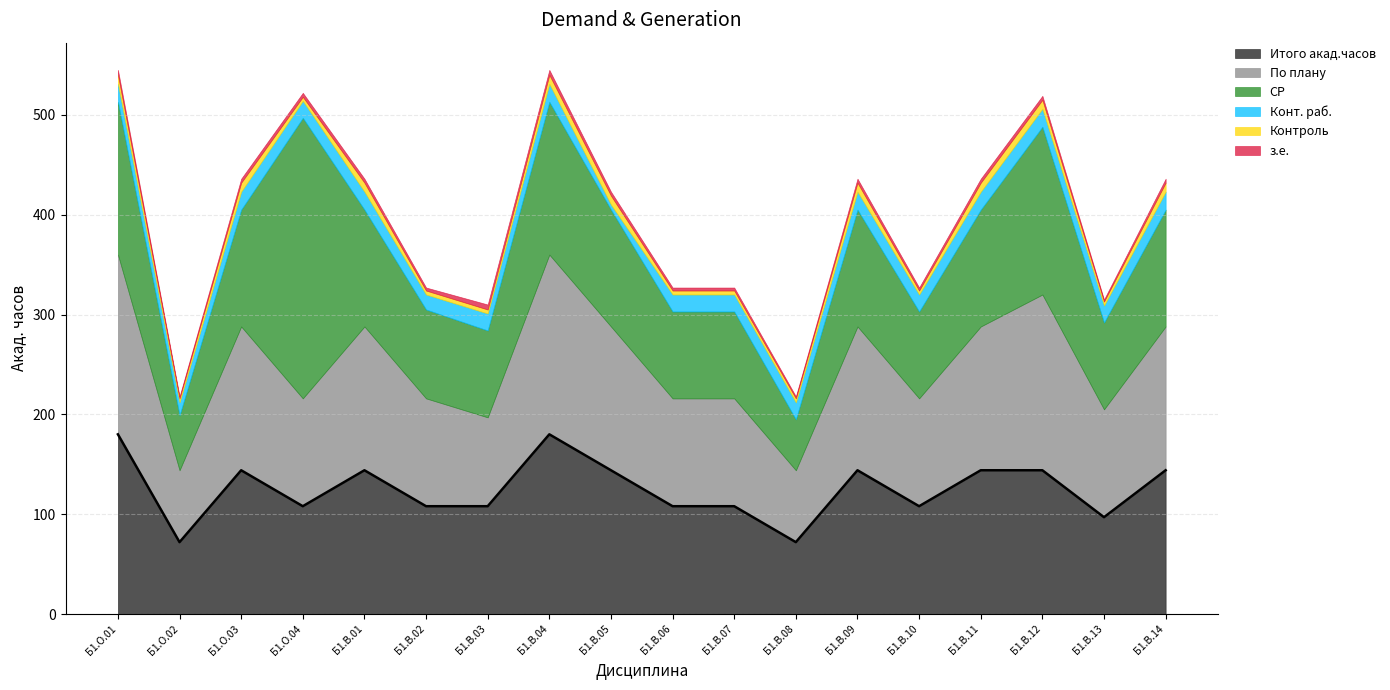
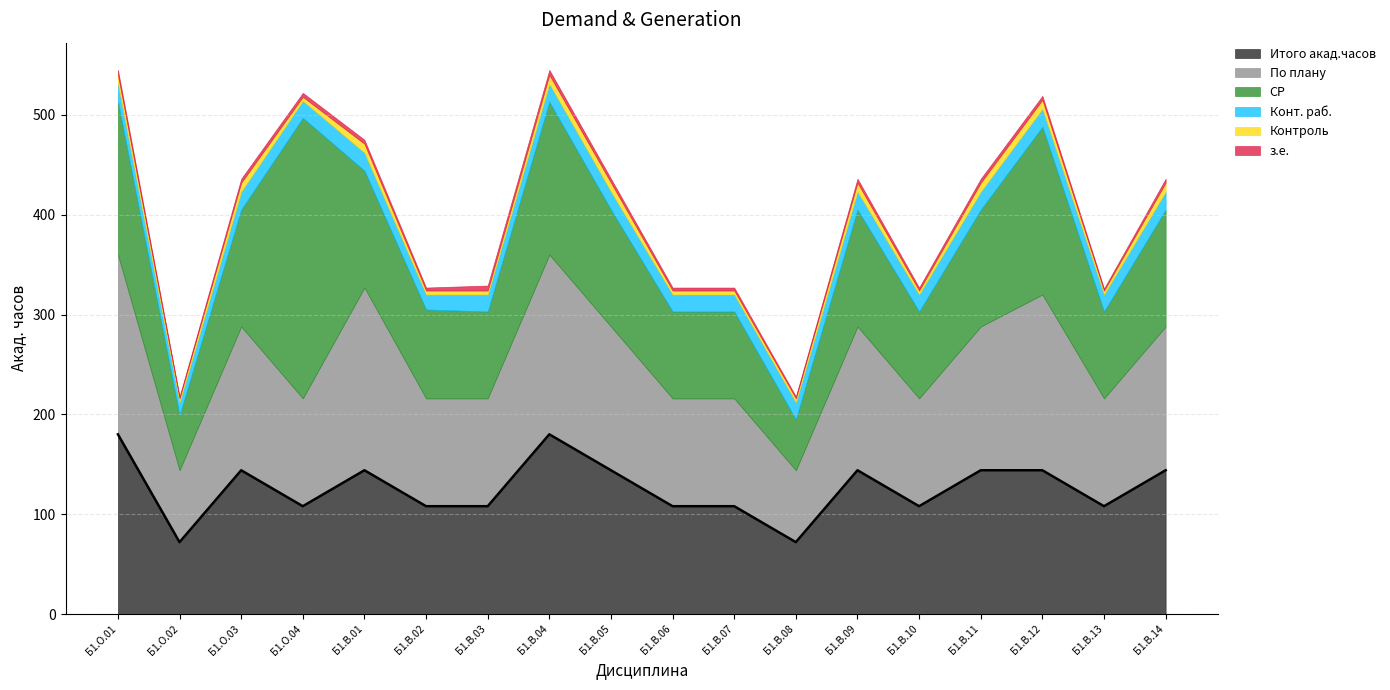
По плану, Б1.В.01: 140 -> 180
По плану, Б1.В.03: 90 -> 110
Конт. раб., Б1.В.05: 10 -> 20
Итого акад.часов, Б1.В.13: 100 -> 110
